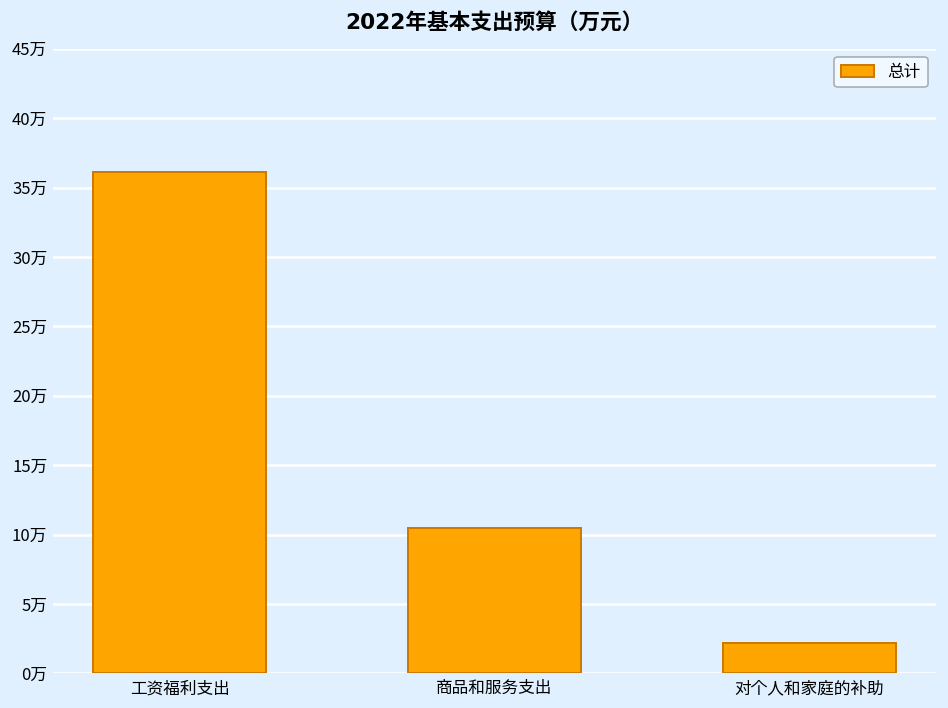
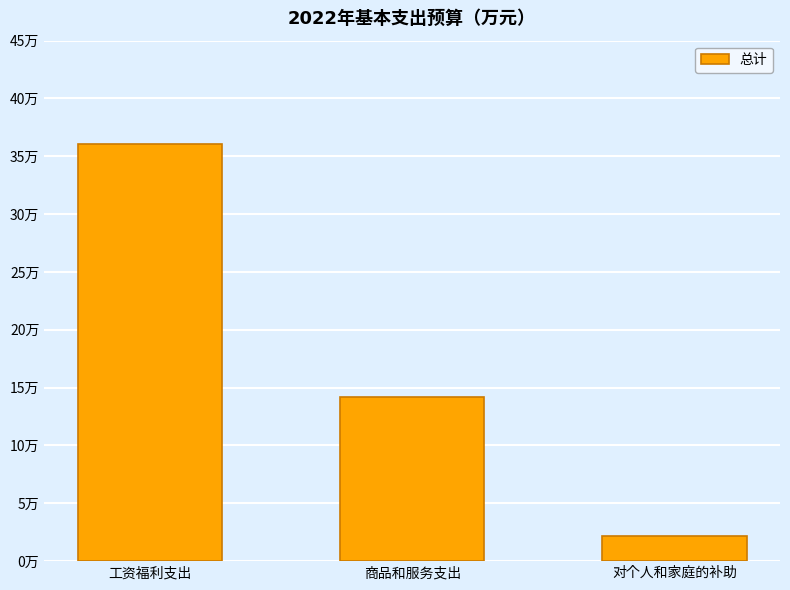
商品和服务支出: 10.5万 -> 14.2万
